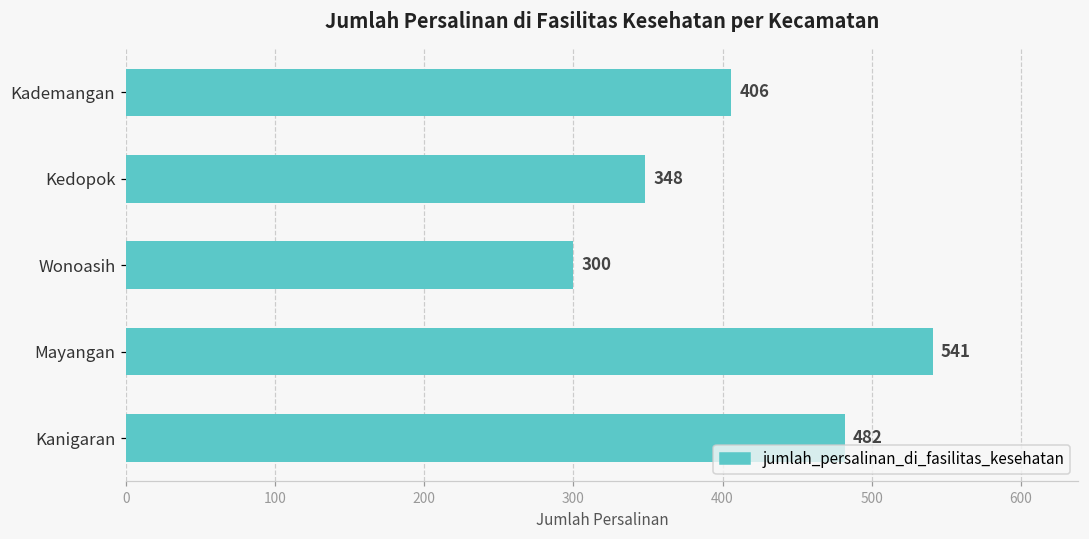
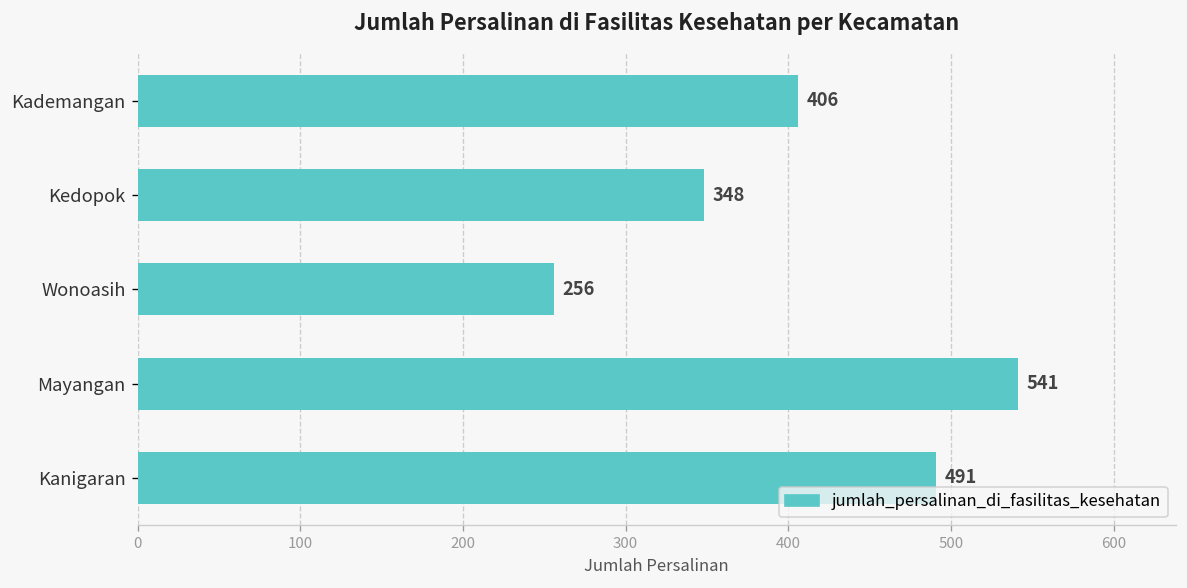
Wonoasih: 300 -> 256
Kanigaran: 482 -> 491
